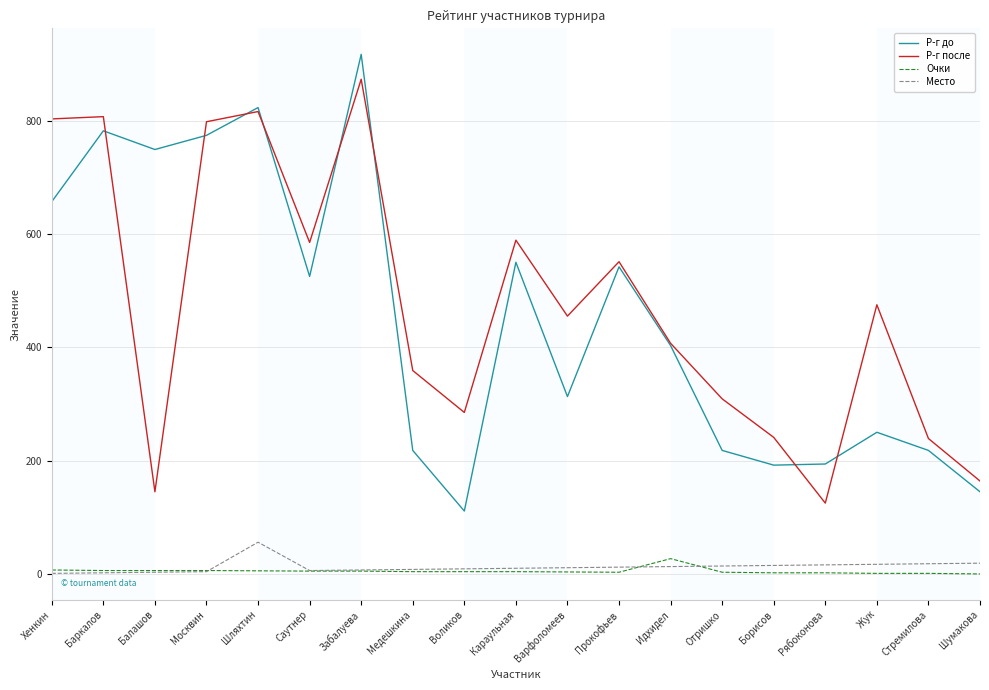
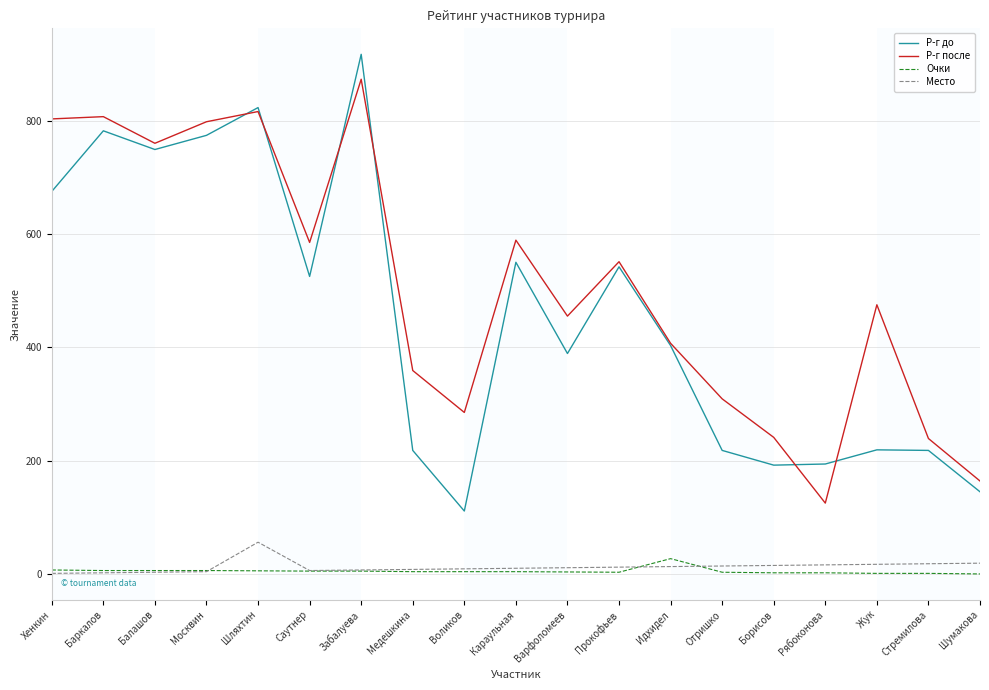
Р-г до, Хенкин: 660 -> 680
Р-г после, Балашов: 150 -> 760
Р-г до, Варфоломеев: 310 -> 390
Р-г до, Жук: 250 -> 220
